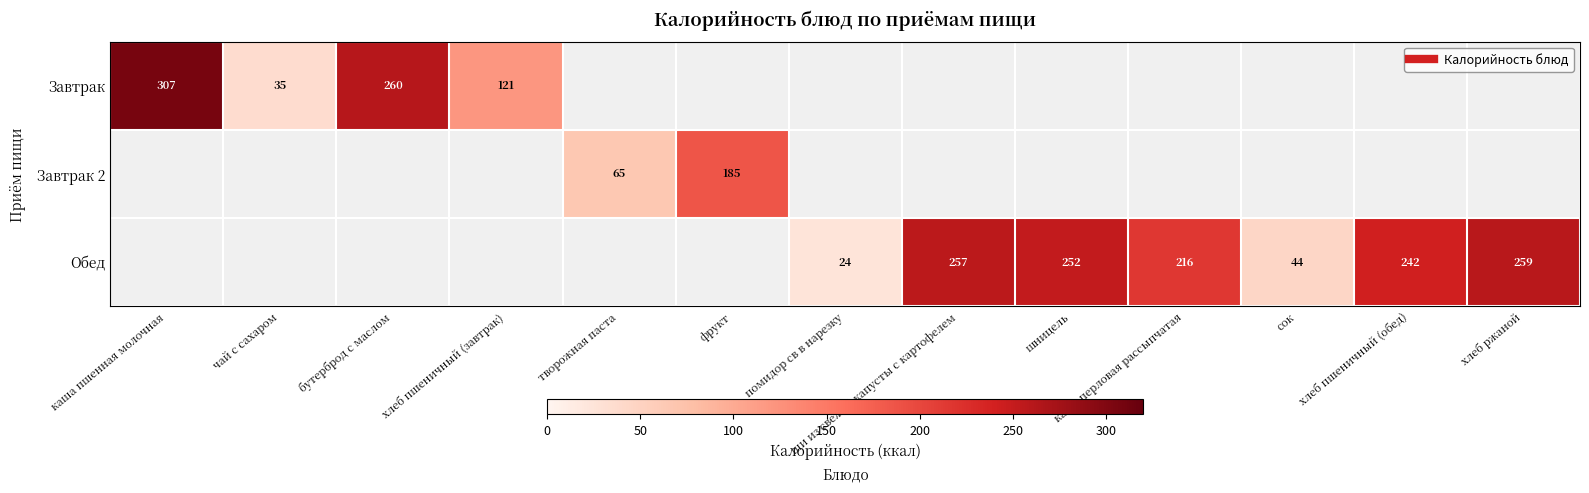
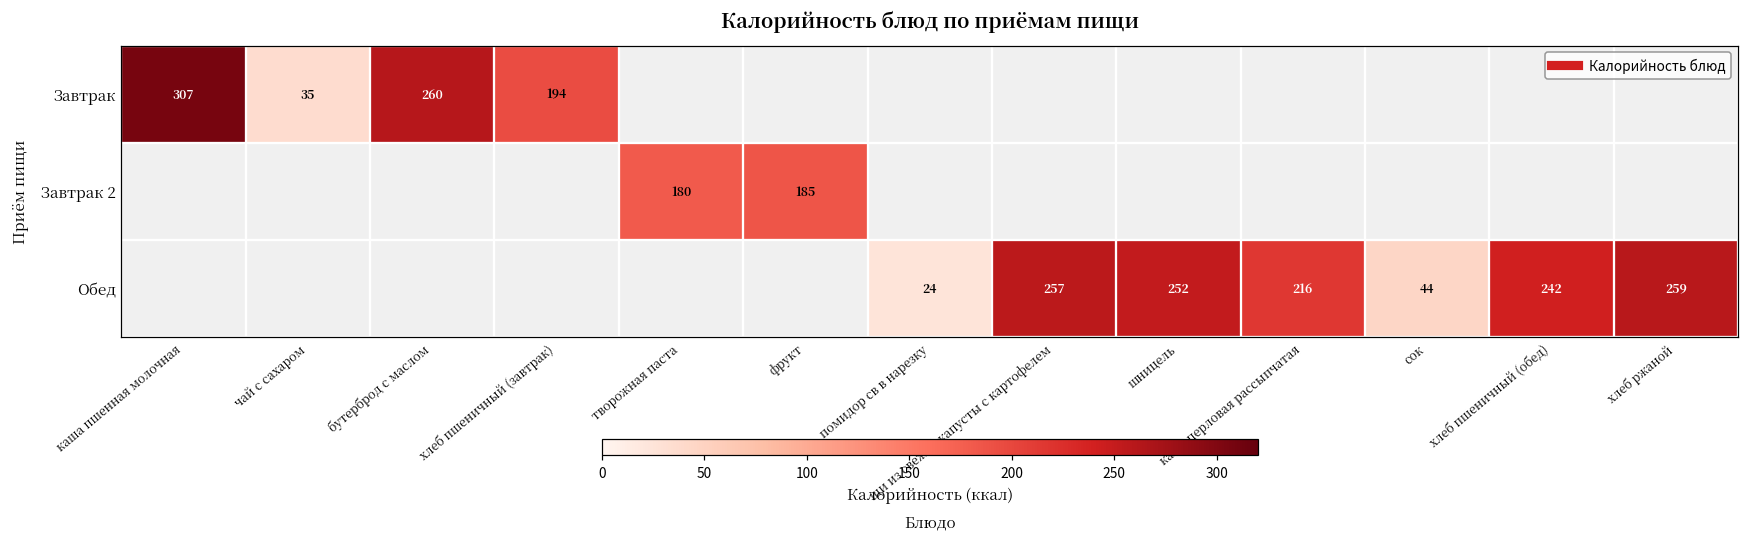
Завтрак, хлеб пшеничный (завтрак): 121 -> 194
Завтрак 2, творожная паста: 65 -> 180
